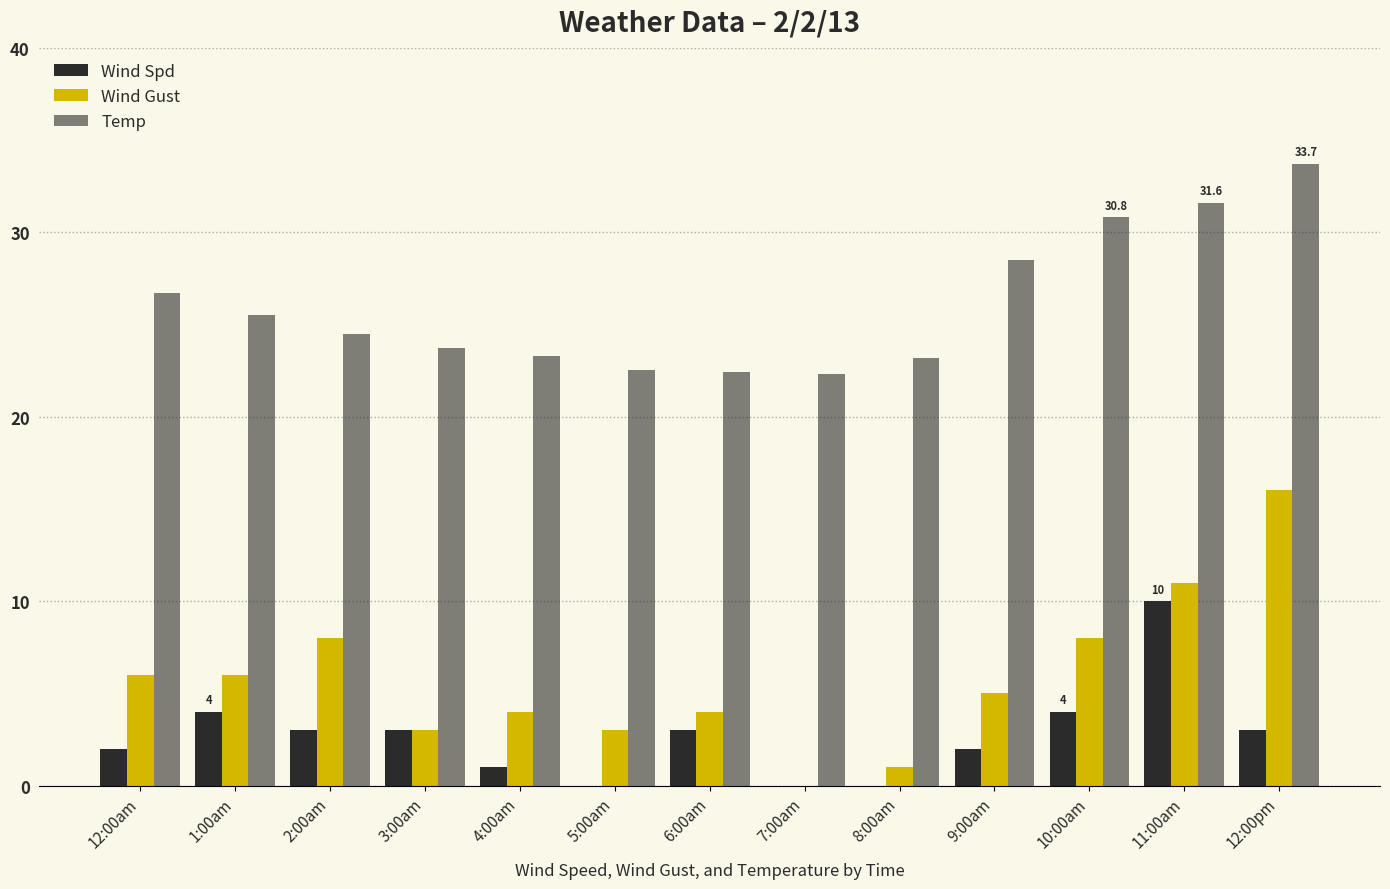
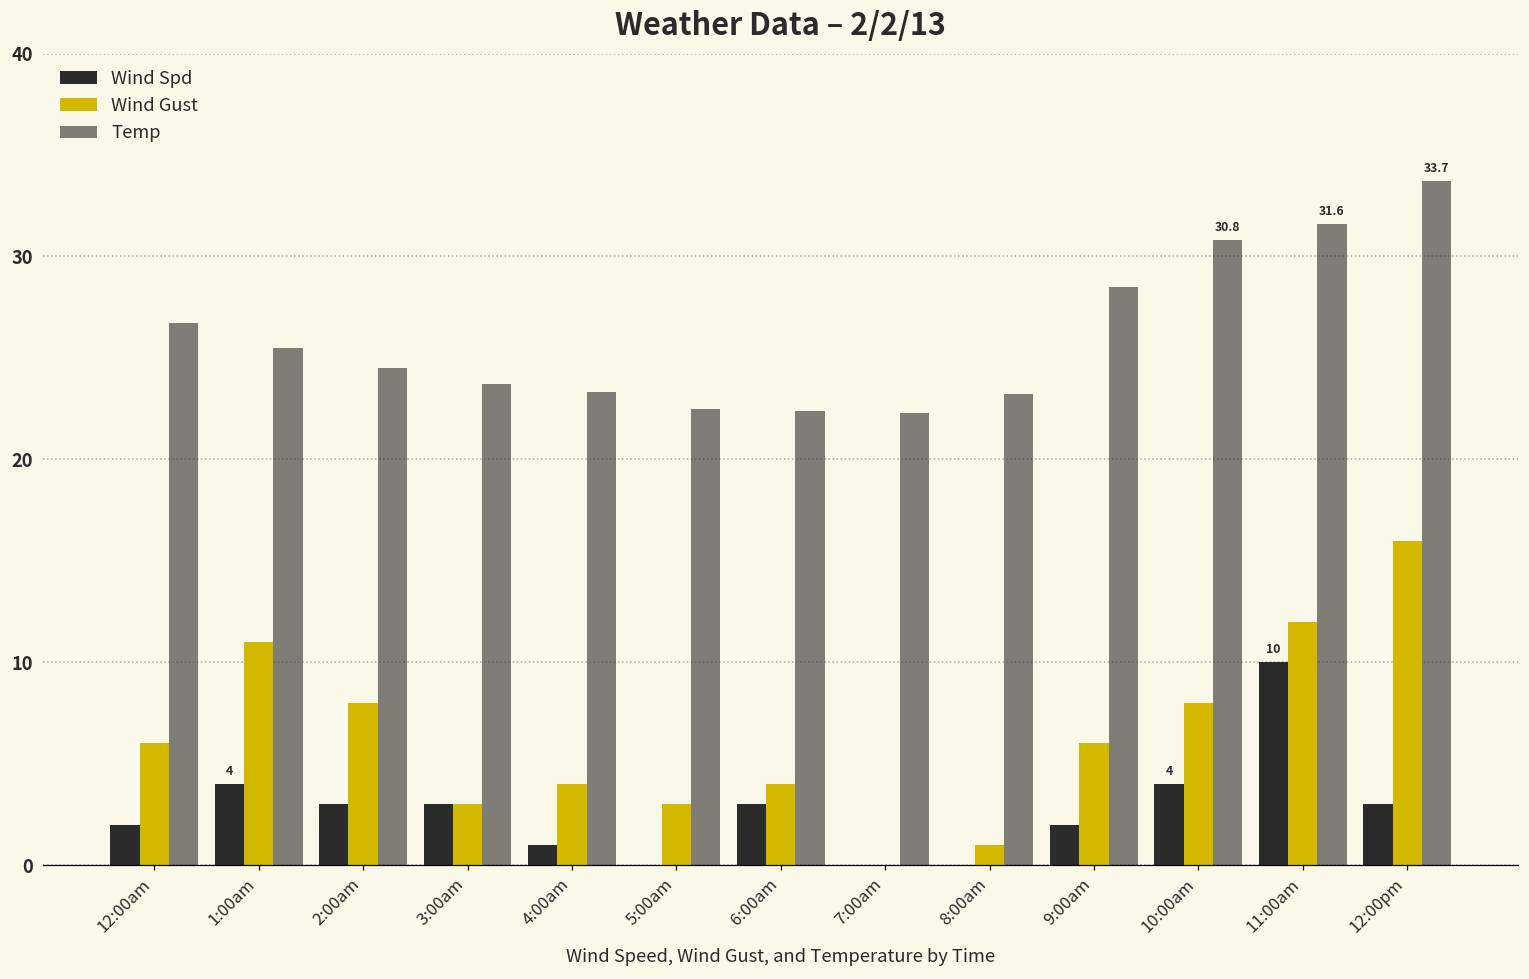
Wind Gust, 1:00am: 6 -> 11
Wind Gust, 9:00am: 5 -> 6
Wind Gust, 11:00am: 11 -> 12
